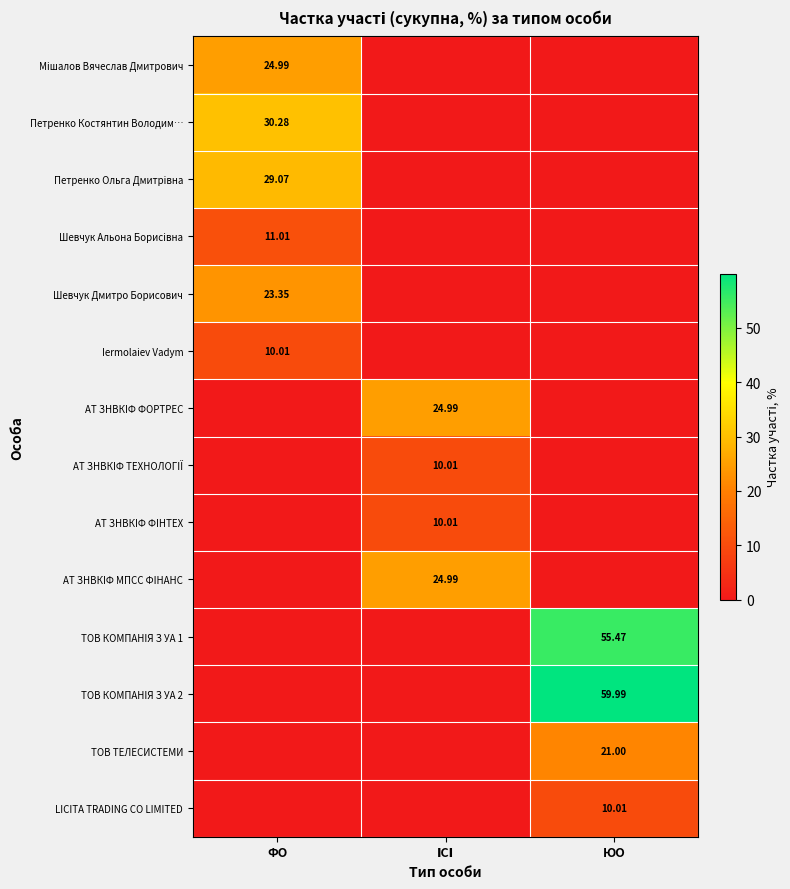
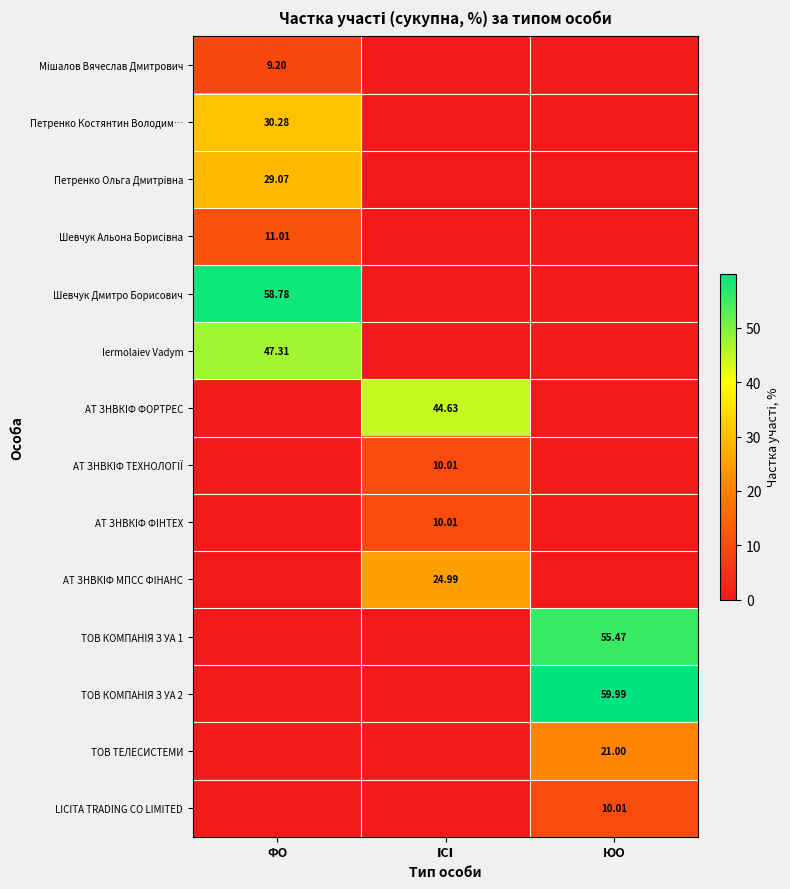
Мішалов Вячеслав Дмитрович, ФО: 24.99 -> 9.20
Шевчук Дмитро Борисович, ФО: 23.35 -> 58.78
Iermolaiev Vadym, ФО: 10.01 -> 47.31
АТ ЗНВКІФ ФОРТРЕС, ІСІ: 24.99 -> 44.63
